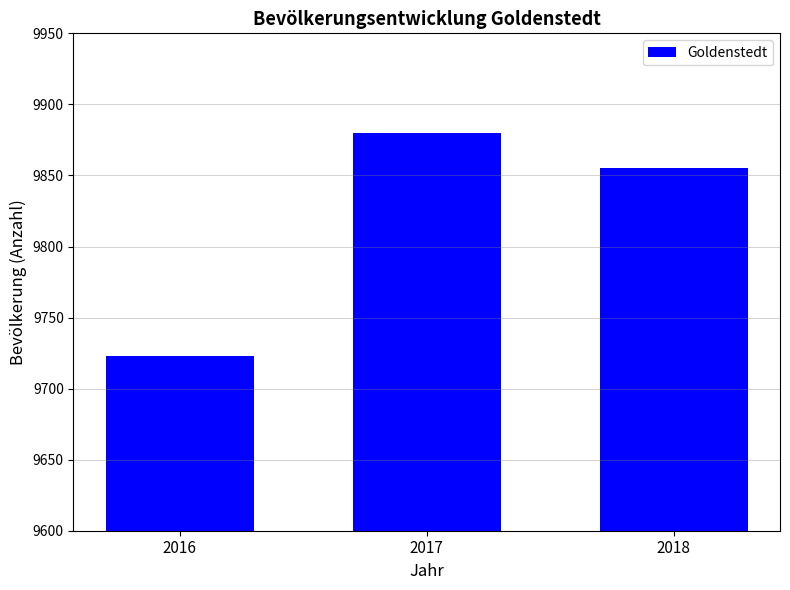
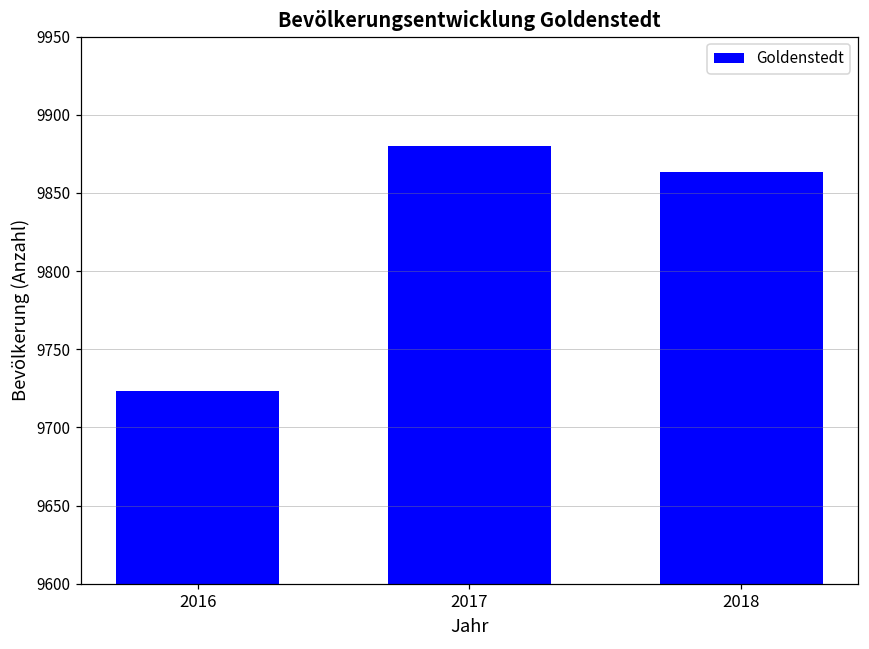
2018: 9855 -> 9864
